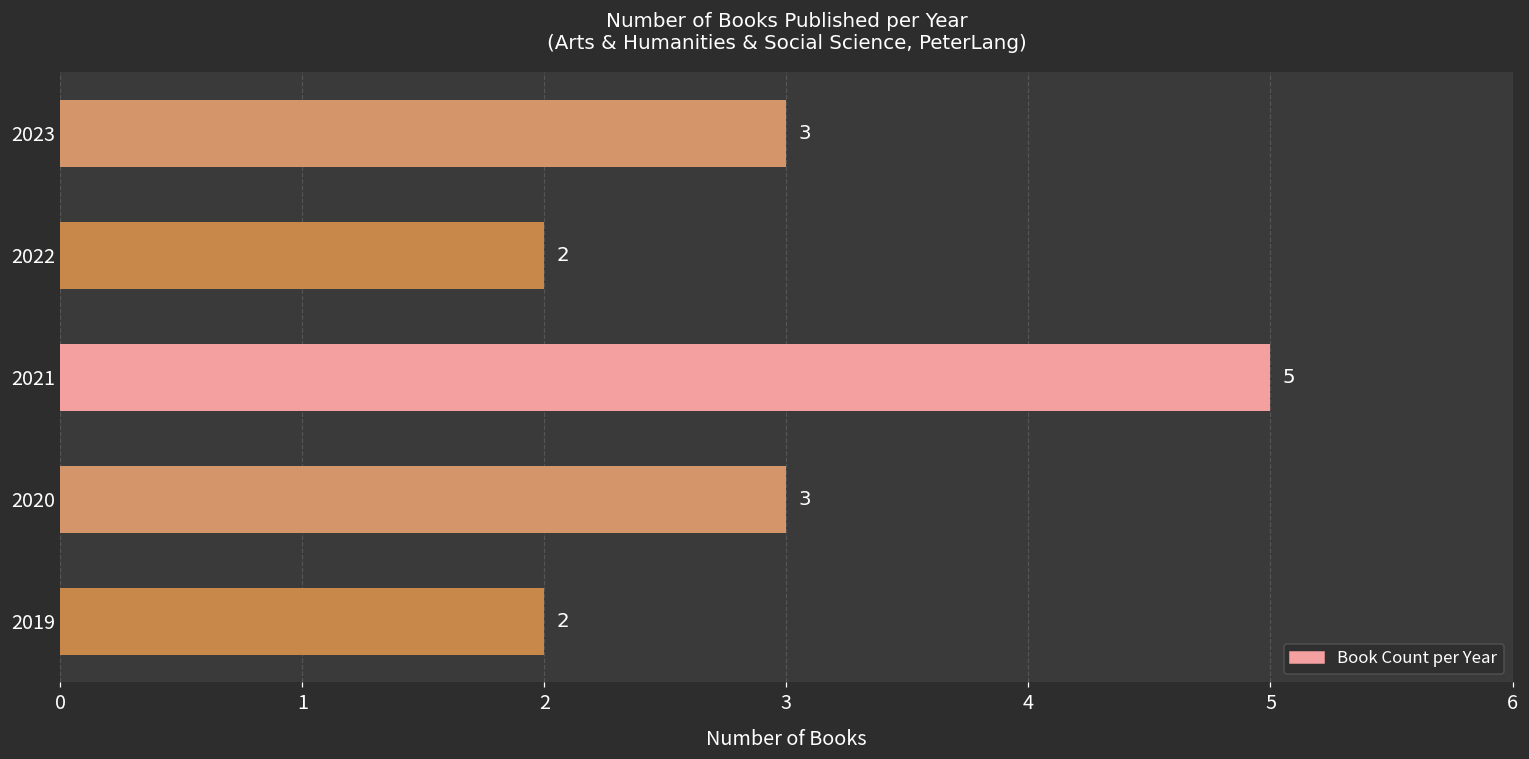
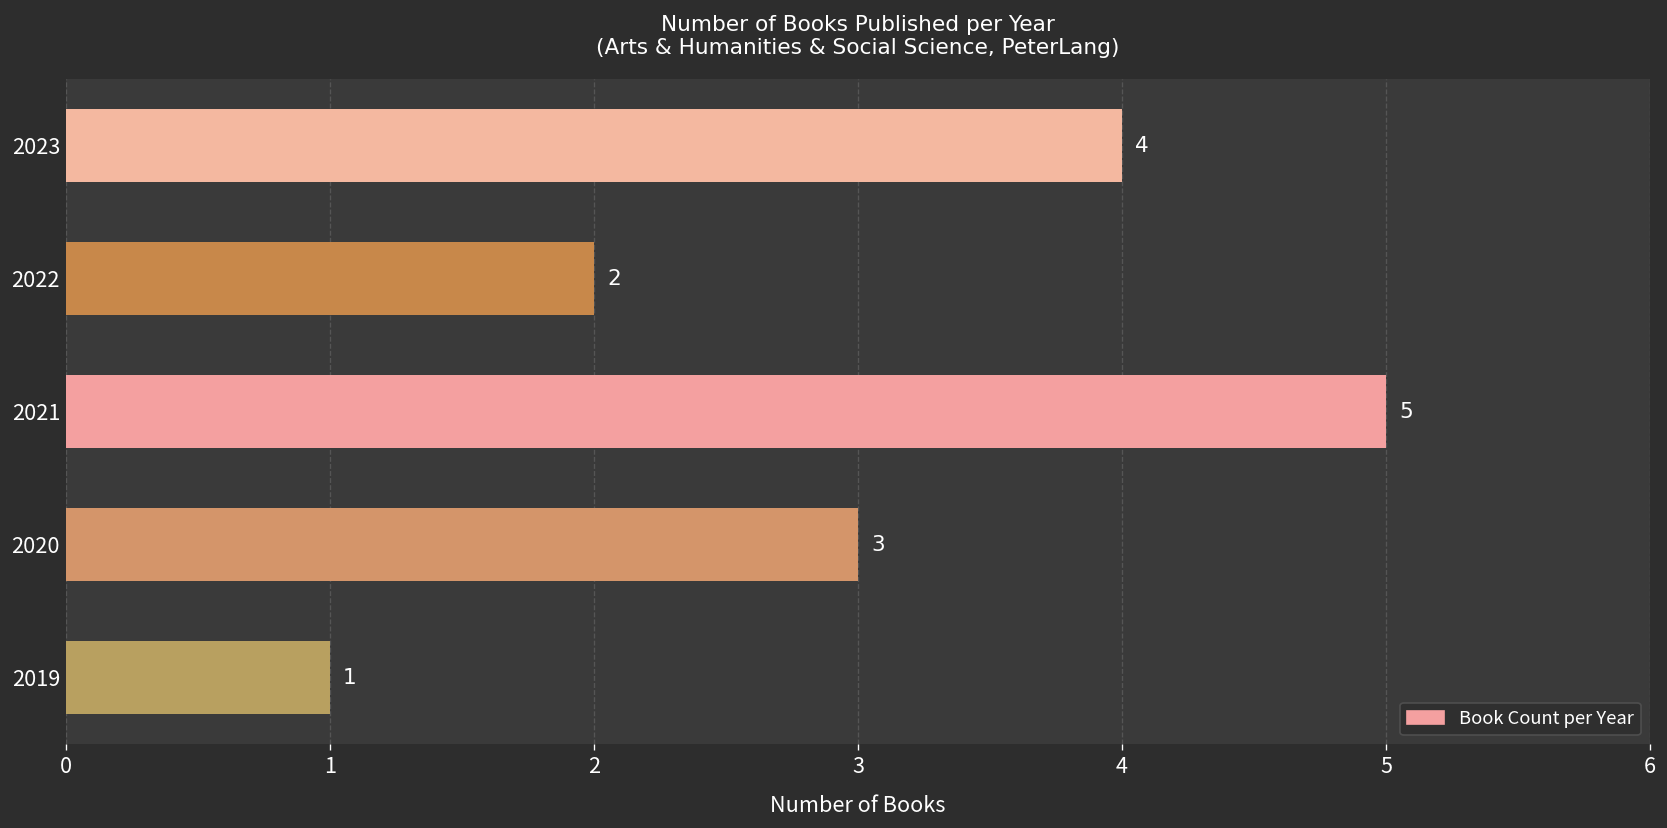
2023: 3 -> 4
2019: 2 -> 1
